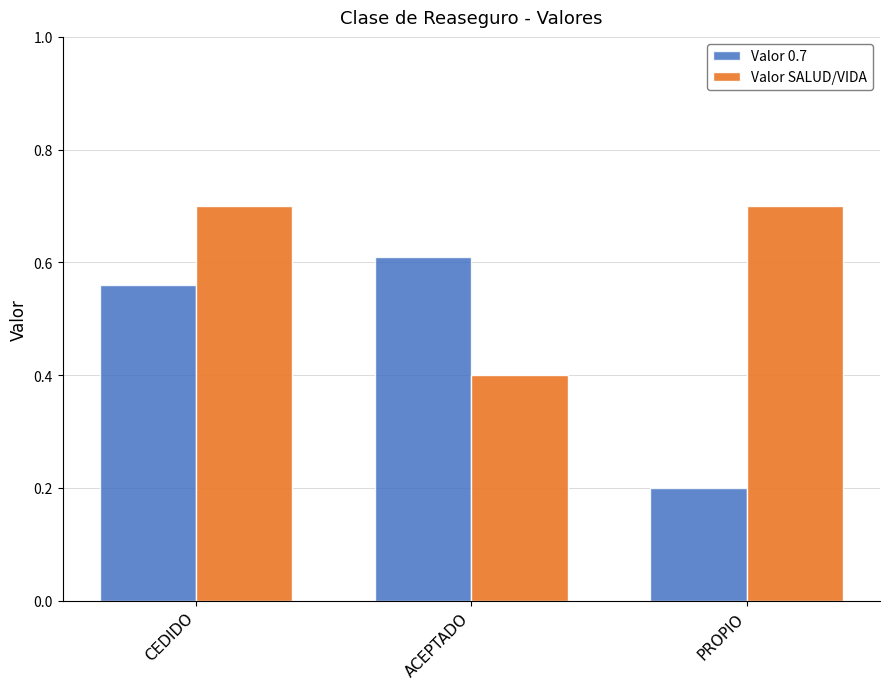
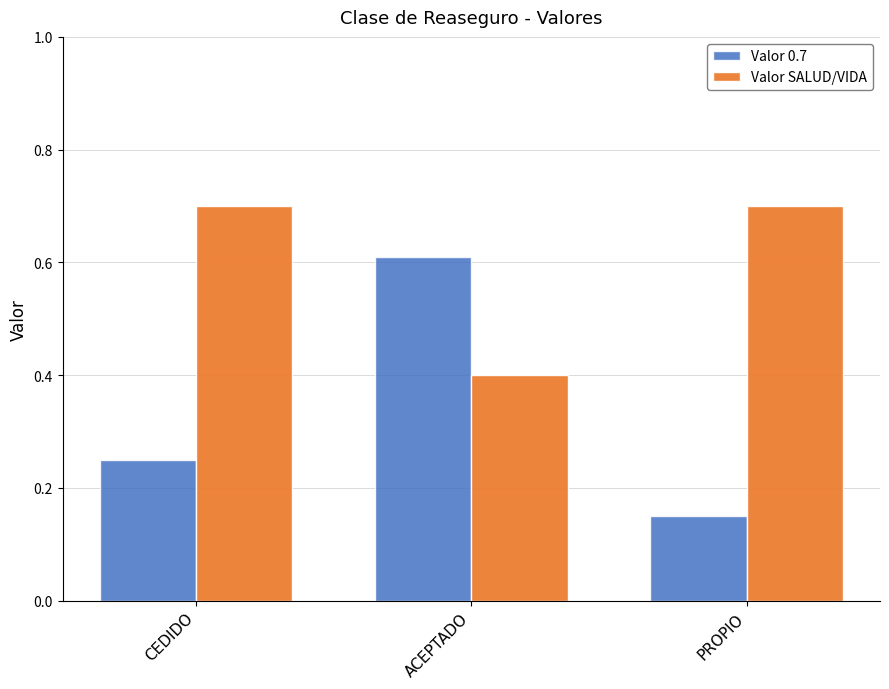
Valor 0.7, CEDIDO: 0.56 -> 0.25
Valor 0.7, PROPIO: 0.20 -> 0.15
